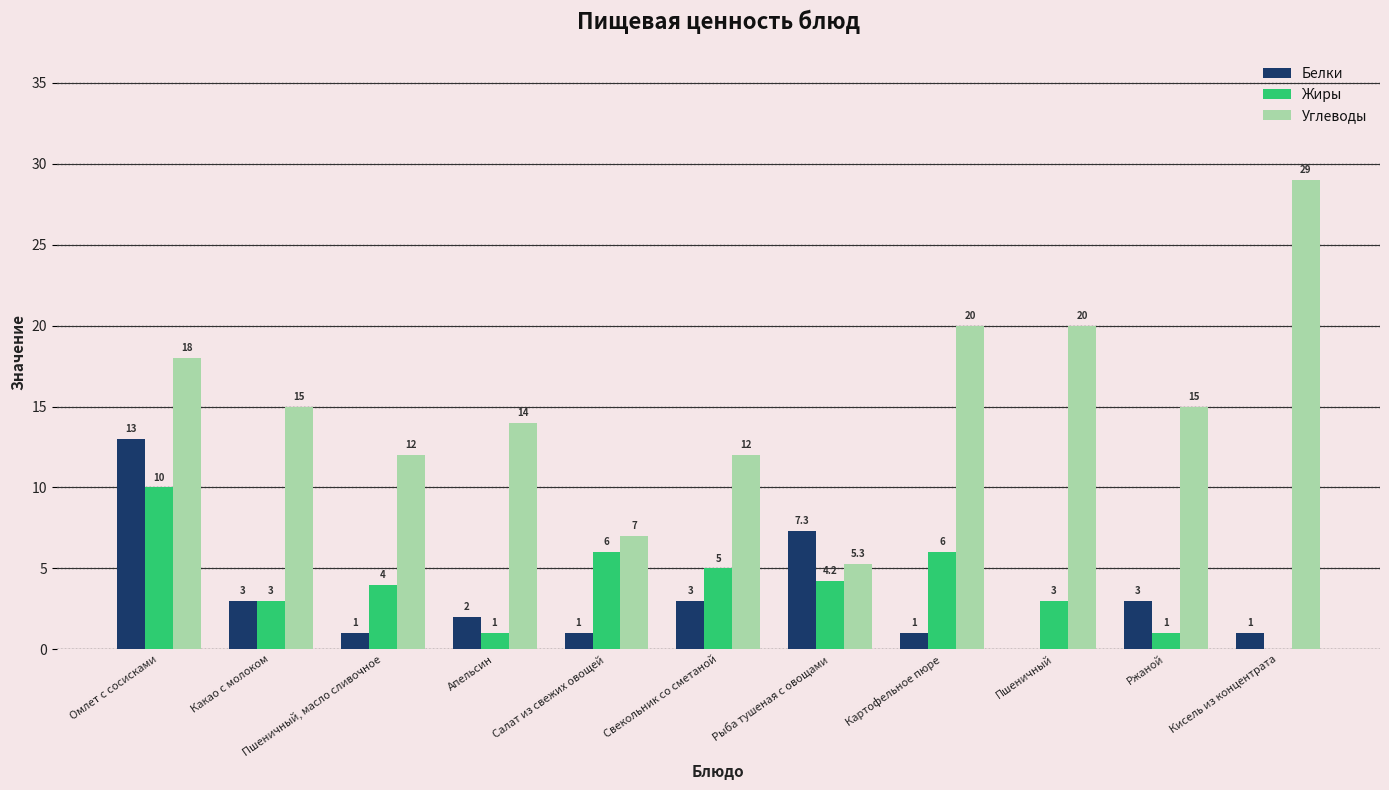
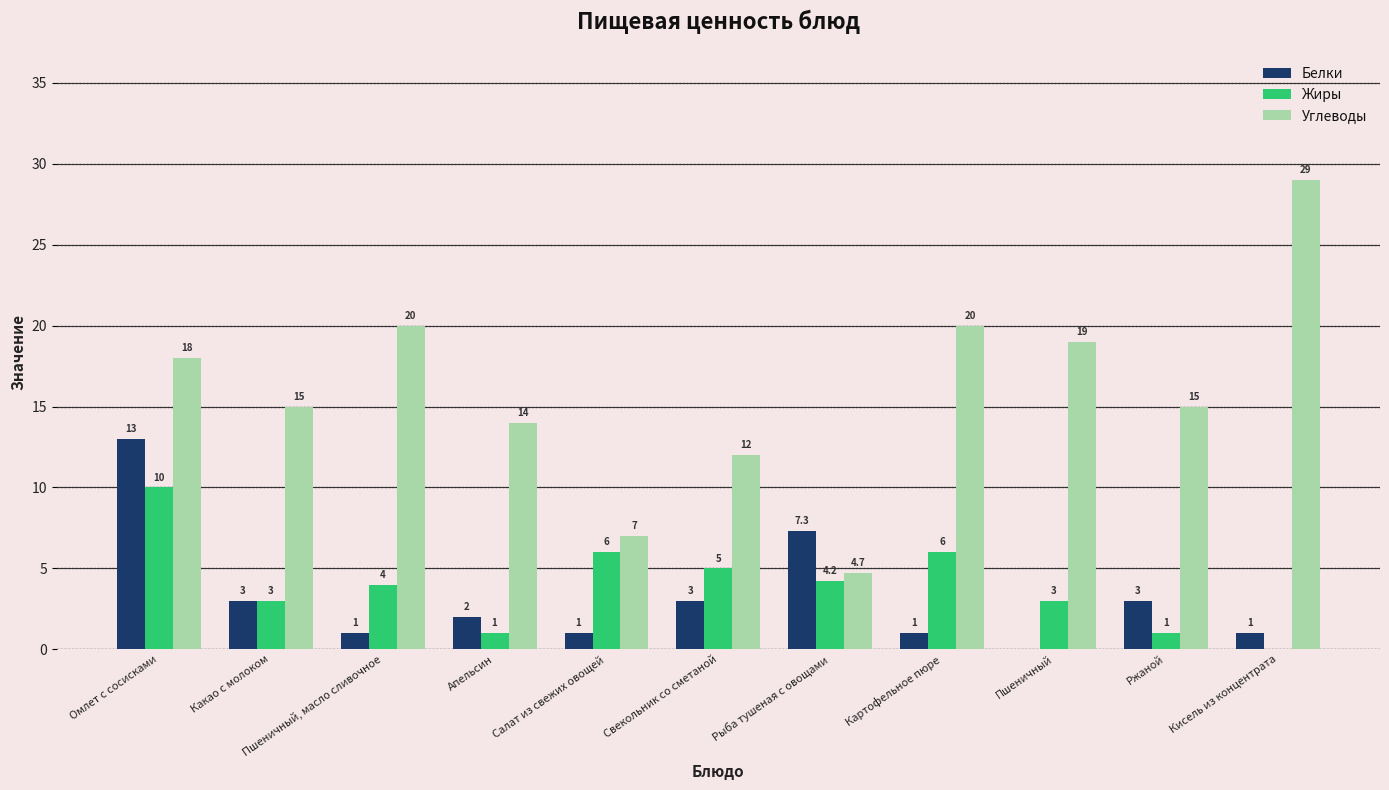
Углеводы, Пшеничный, масло сливочное: 12 -> 20
Углеводы, Рыба тушеная с овощами: 5.3 -> 4.7
Углеводы, Пшеничный: 20 -> 19
